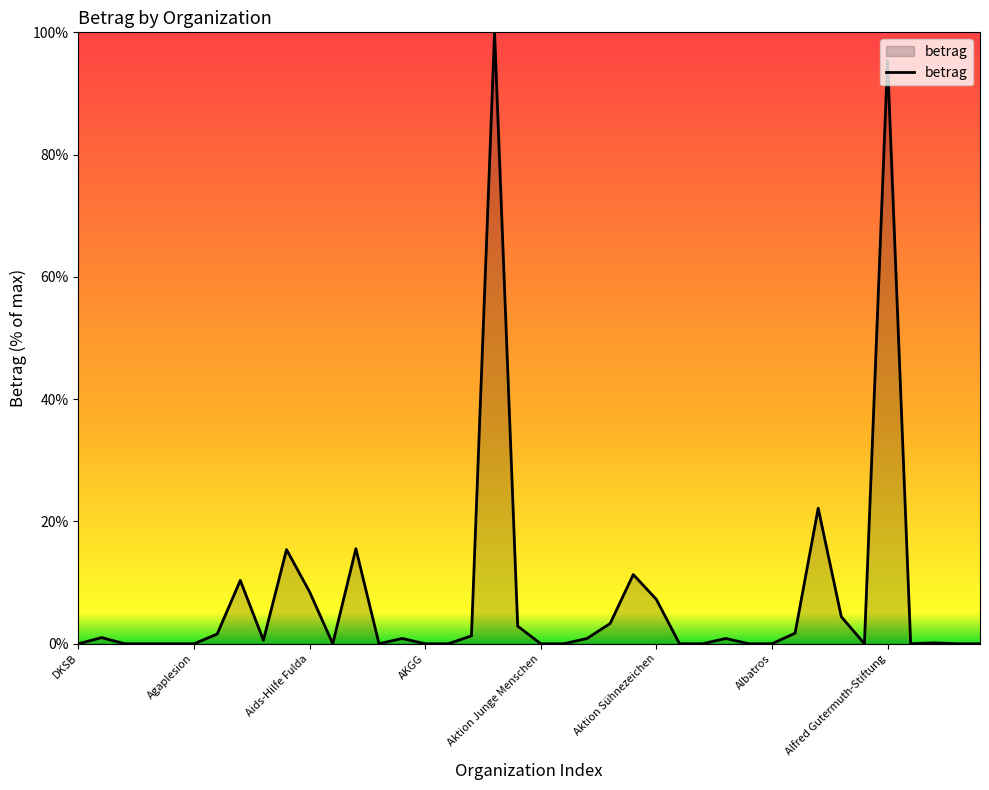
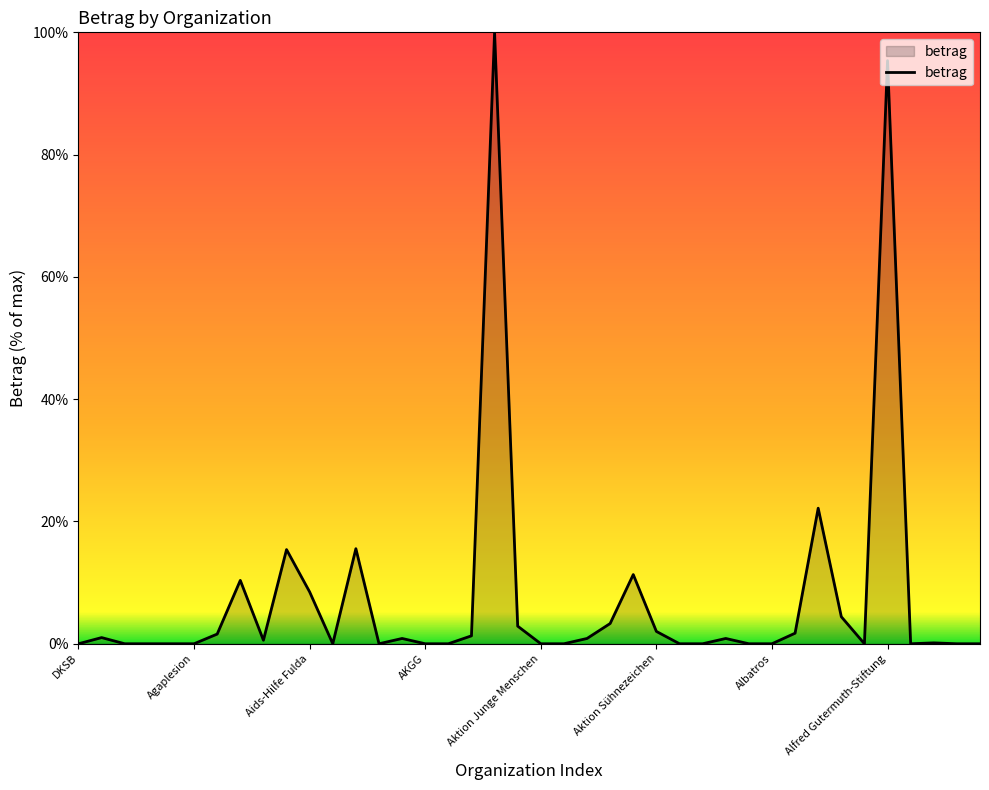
Aktion Sühnezeichen: 7% -> 2%
